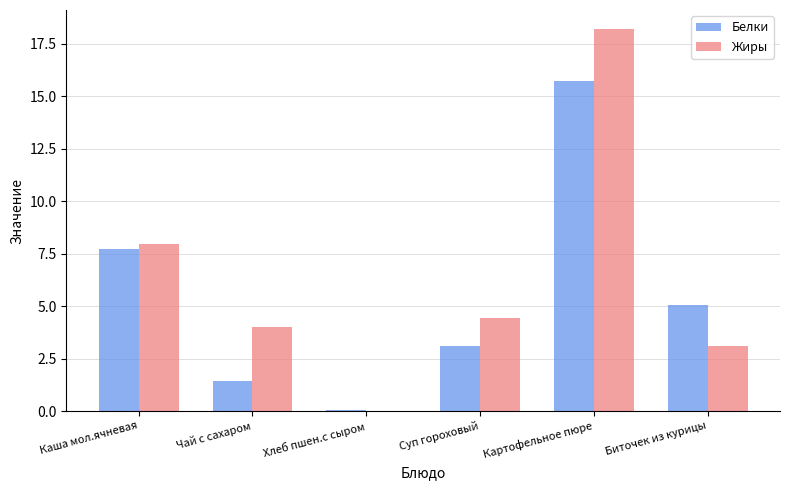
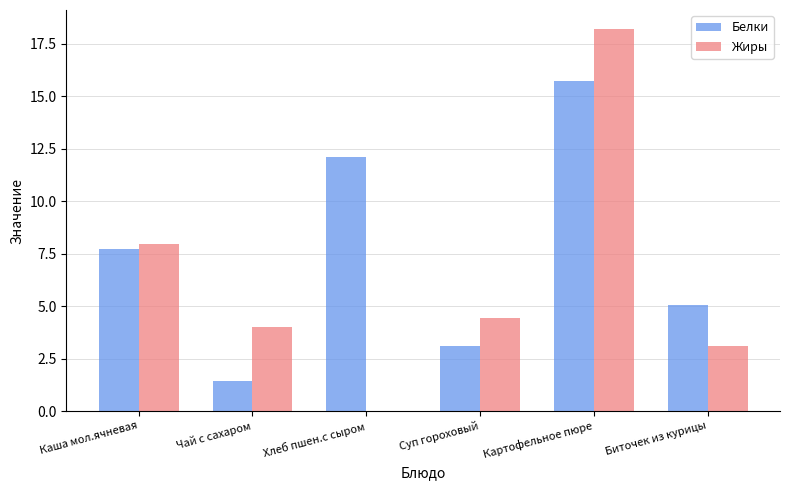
Белки, Хлеб пшен.с сыром: 0.1 -> 12.1
